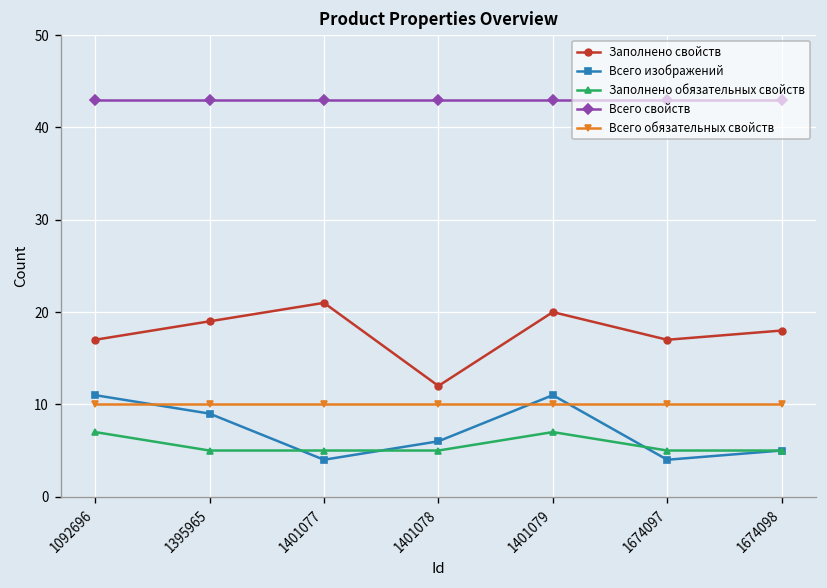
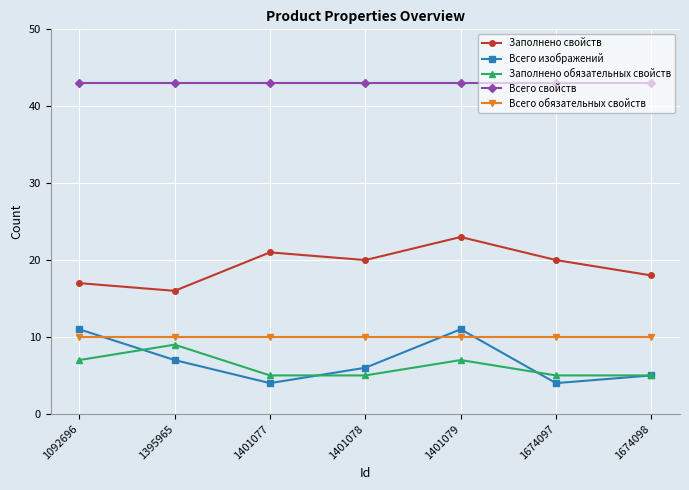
Заполнено свойств, 1395965: 19 -> 16
Всего изображений, 1395965: 9 -> 7
Заполнено обязательных свойств, 1395965: 5 -> 9
Заполнено свойств, 1401078: 12 -> 20
Заполнено свойств, 1401079: 20 -> 23
Заполнено свойств, 1674097: 17 -> 20
